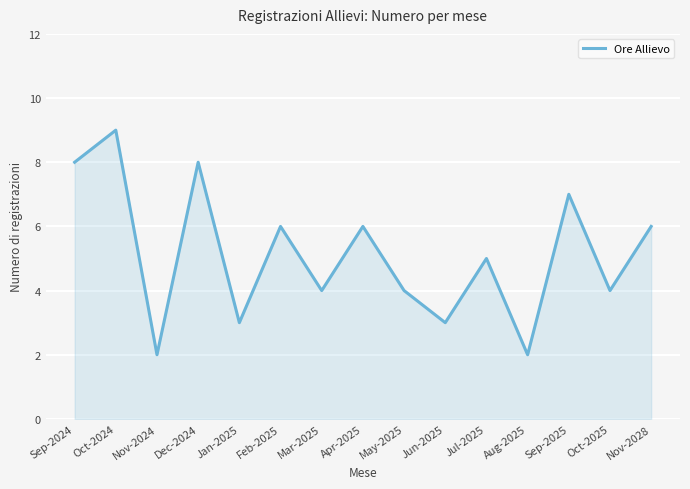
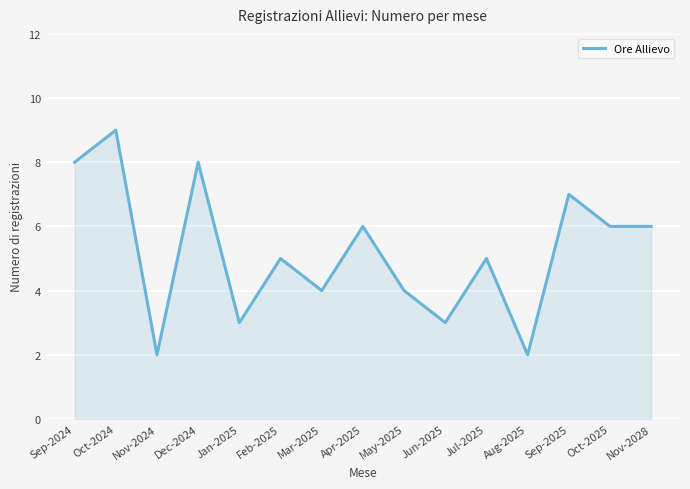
Feb-2025: 6 -> 5
Oct-2025: 4 -> 6
